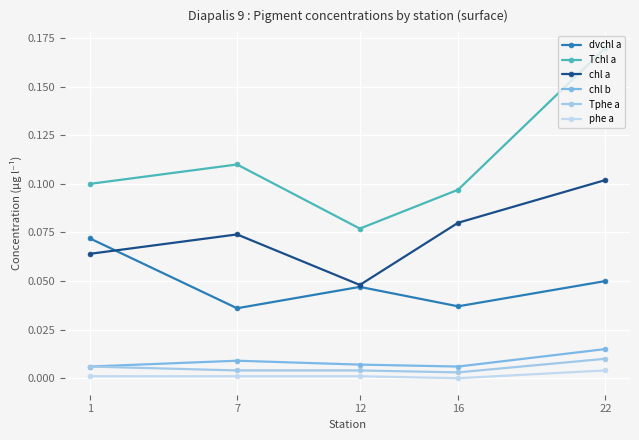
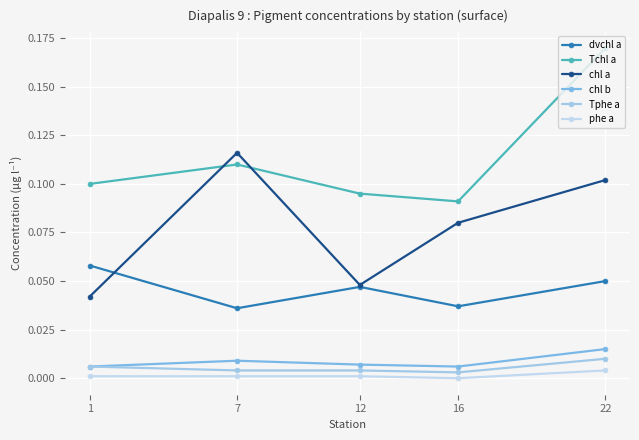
dvchl a, 1: 0.072 -> 0.058
chl a, 1: 0.064 -> 0.042
chl a, 7: 0.074 -> 0.116
Tchl a, 12: 0.077 -> 0.095
Tchl a, 16: 0.097 -> 0.091
